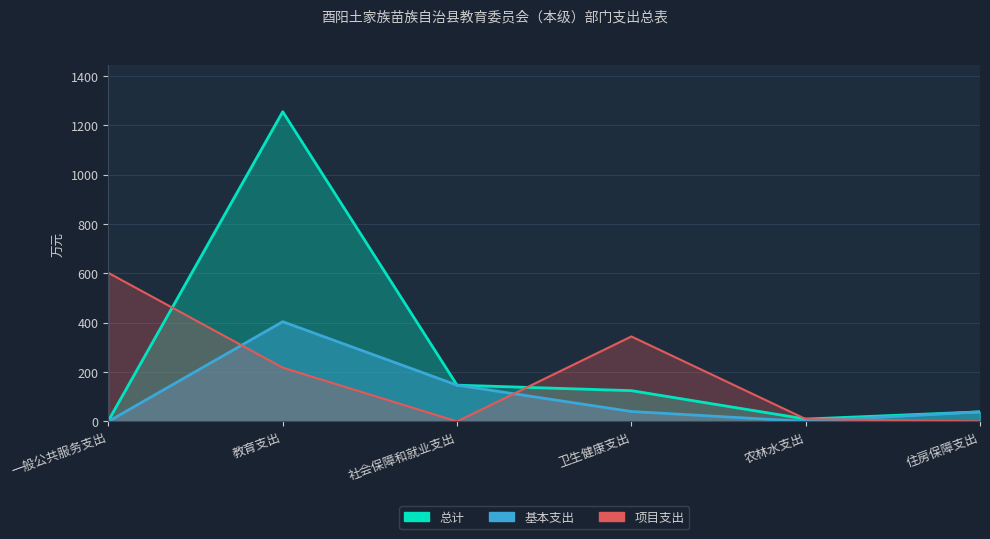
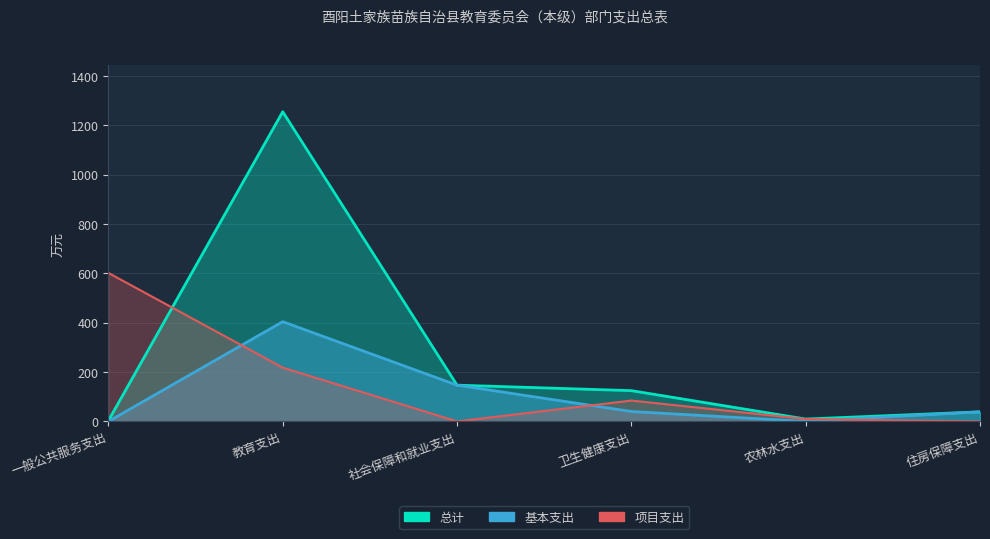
项目支出, 卫生健康支出: 340 -> 80
